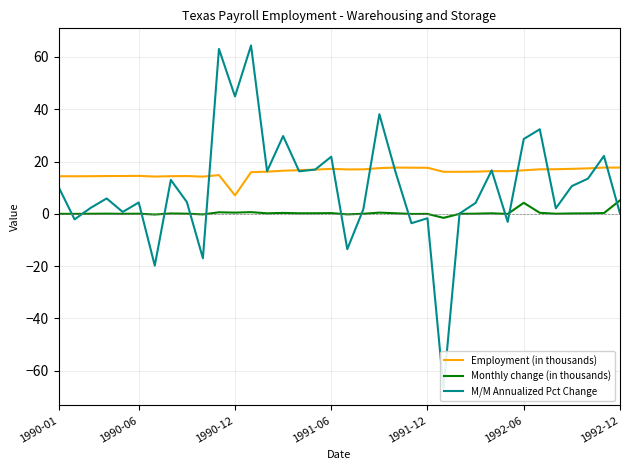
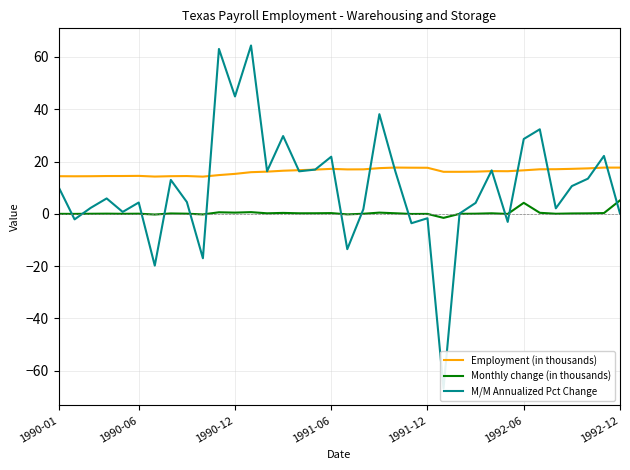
Employment (in thousands), 1990-12: 7 -> 15
